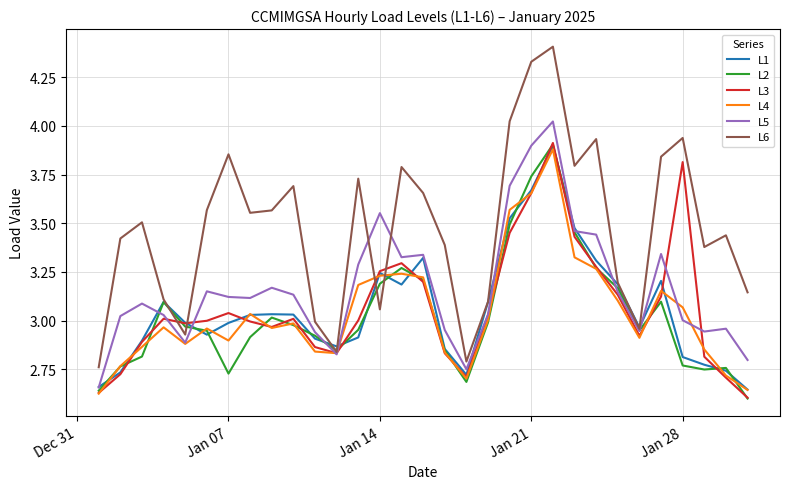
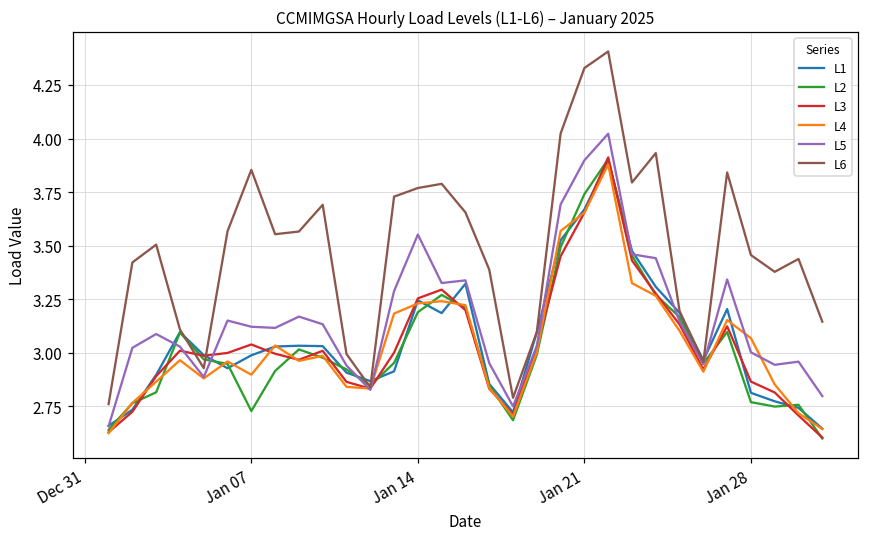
L6, Jan 14: 3.06 -> 3.77
L3, Jan 28: 3.81 -> 2.87
L6, Jan 28: 3.94 -> 3.46
